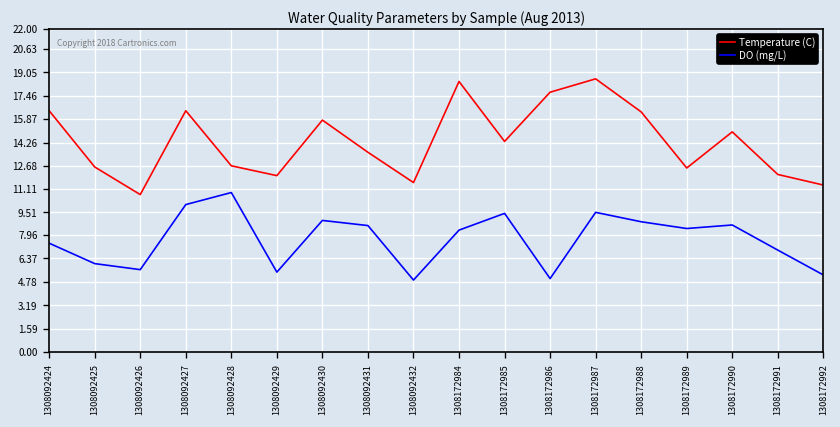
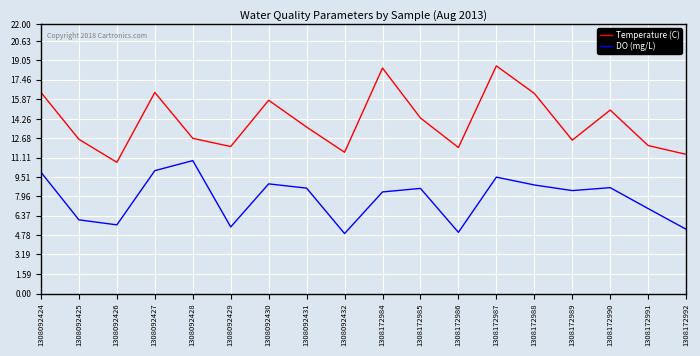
DO (mg/L), 1308092424: 7.4 -> 9.9
DO (mg/L), 1308172985: 9.4 -> 8.6
Temperature (C), 1308172986: 17.7 -> 11.9
